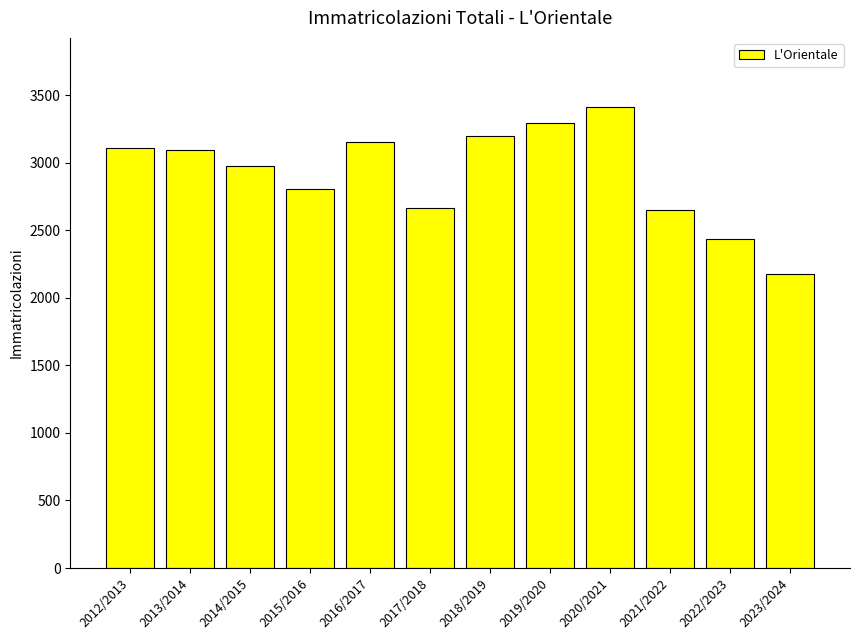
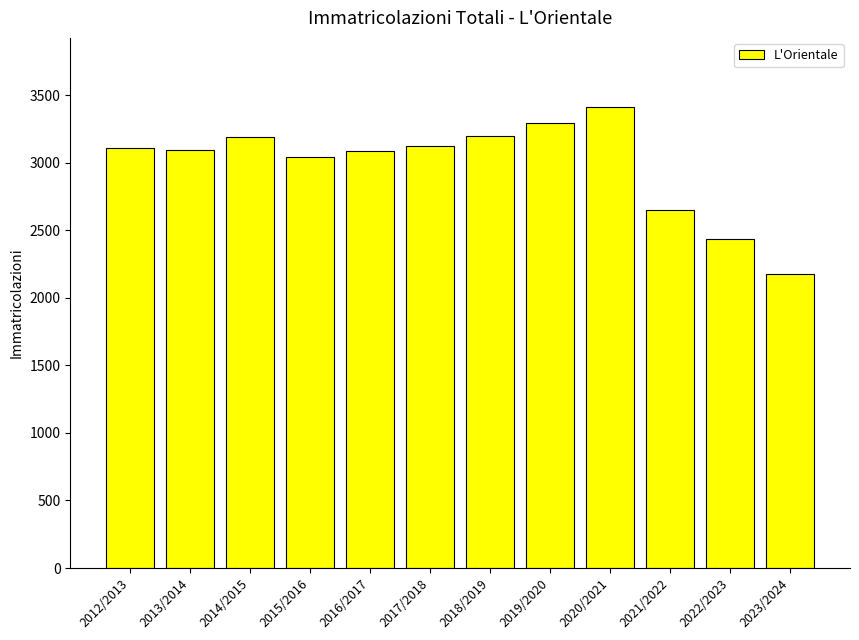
2014/2015: 2970 -> 3190
2015/2016: 2810 -> 3040
2016/2017: 3150 -> 3090
2017/2018: 2660 -> 3130
